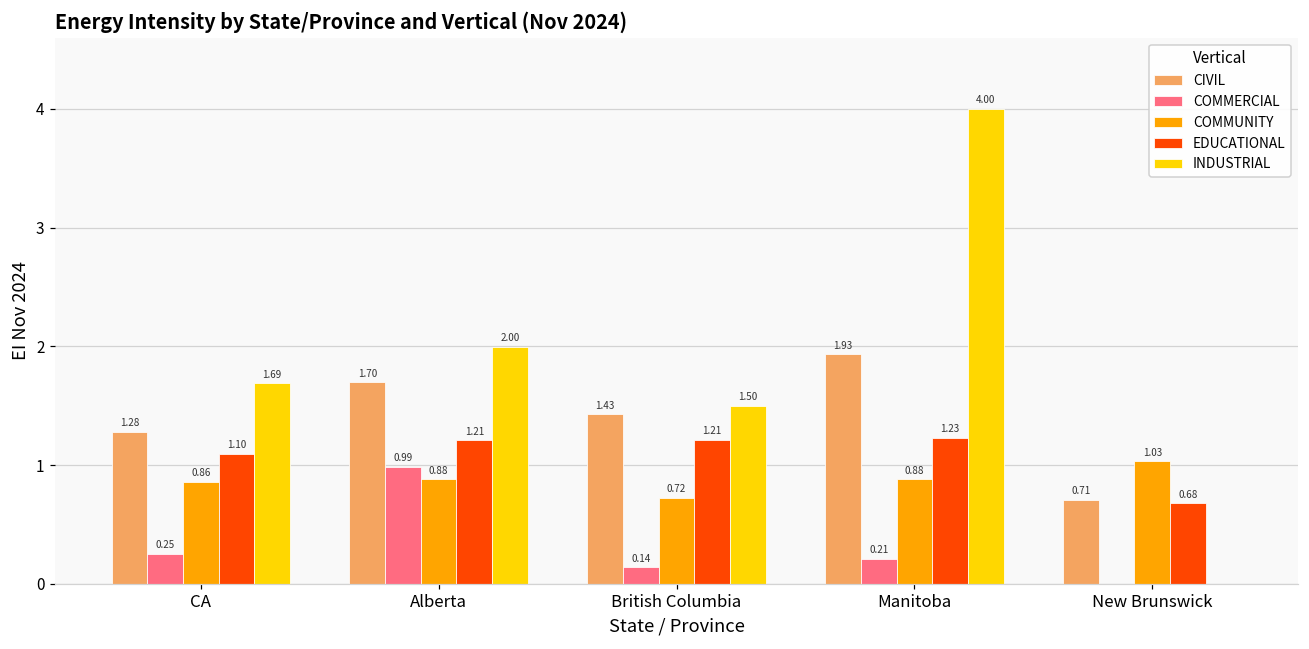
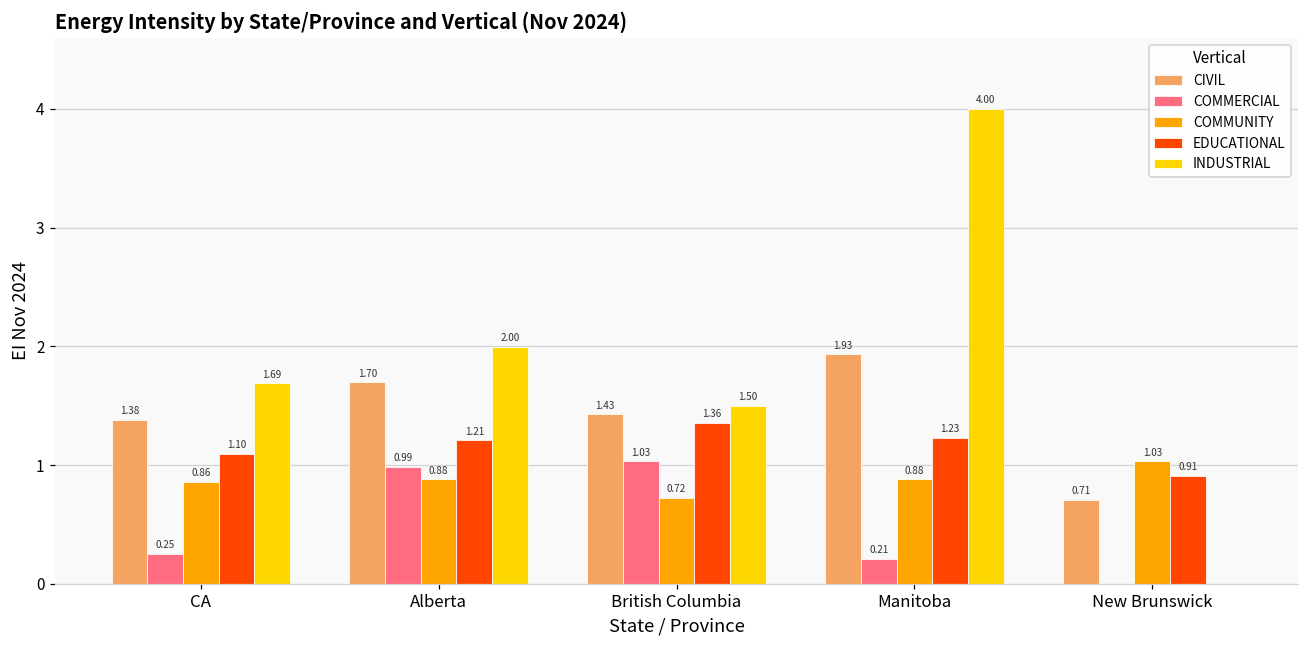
CIVIL, CA: 1.28 -> 1.38
COMMERCIAL, British Columbia: 0.14 -> 1.03
EDUCATIONAL, British Columbia: 1.21 -> 1.36
EDUCATIONAL, New Brunswick: 0.68 -> 0.91
